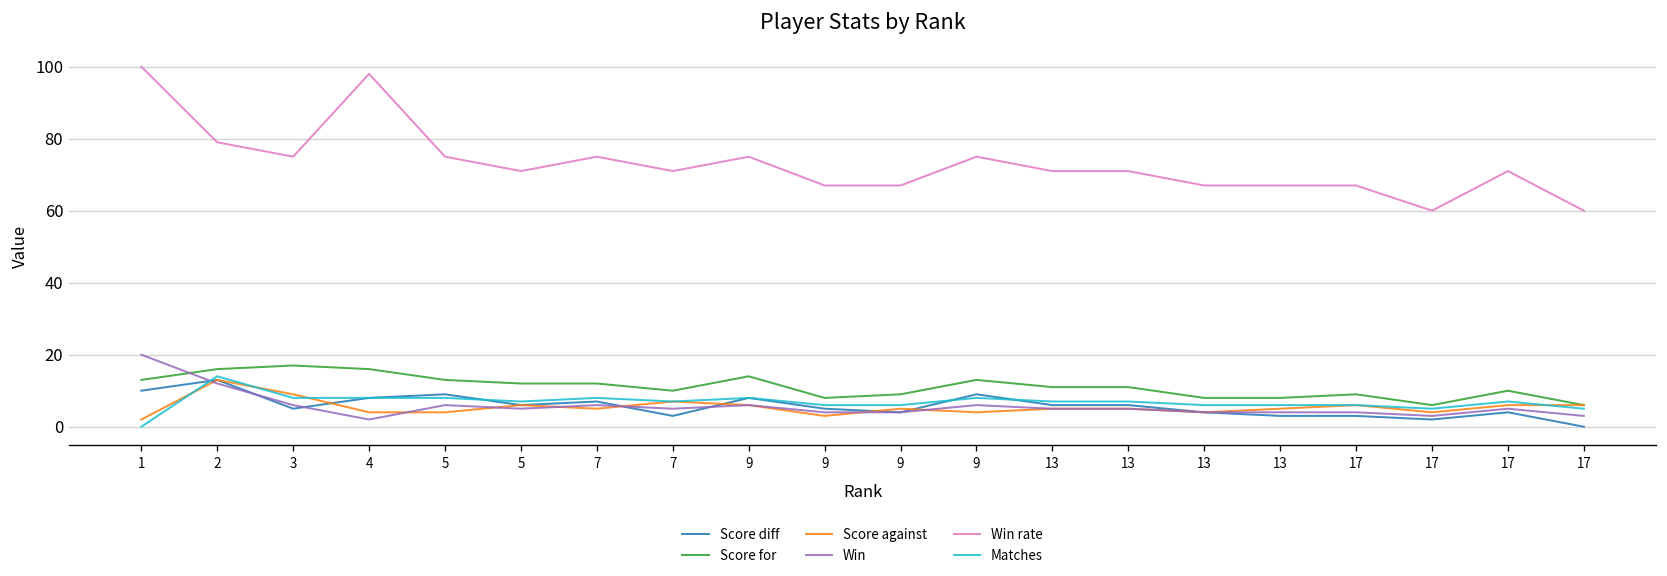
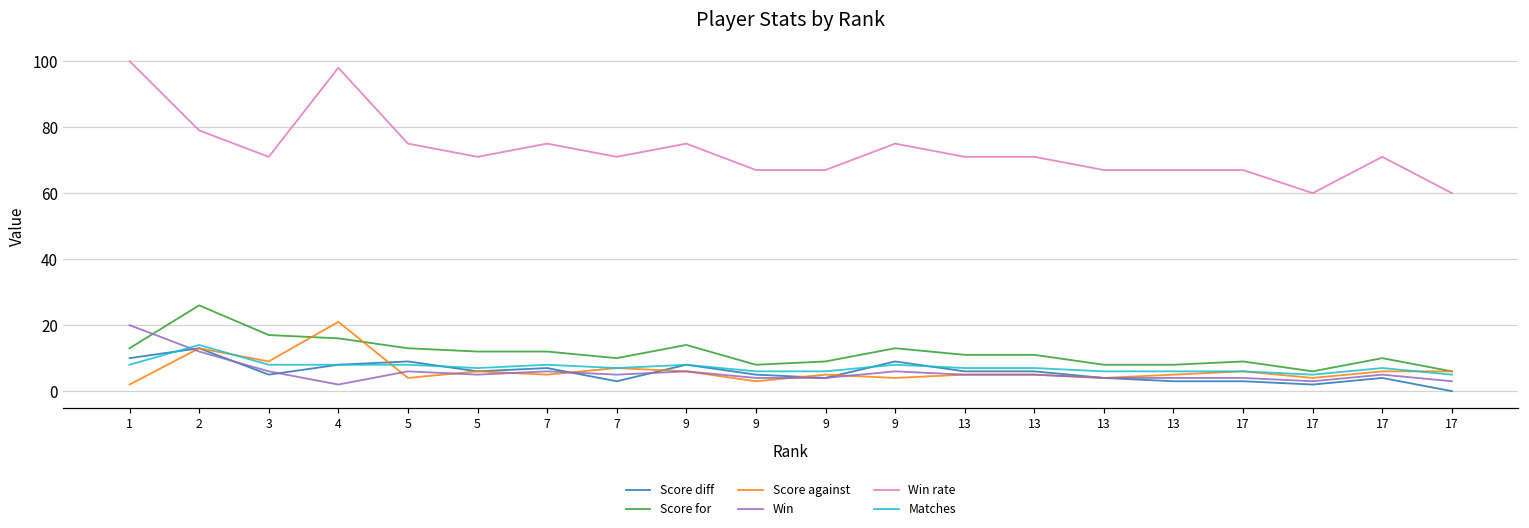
Matches, 1: 0 -> 8
Score for, 2: 16 -> 26
Win rate, 3: 75 -> 71
Score against, 4: 4 -> 21
